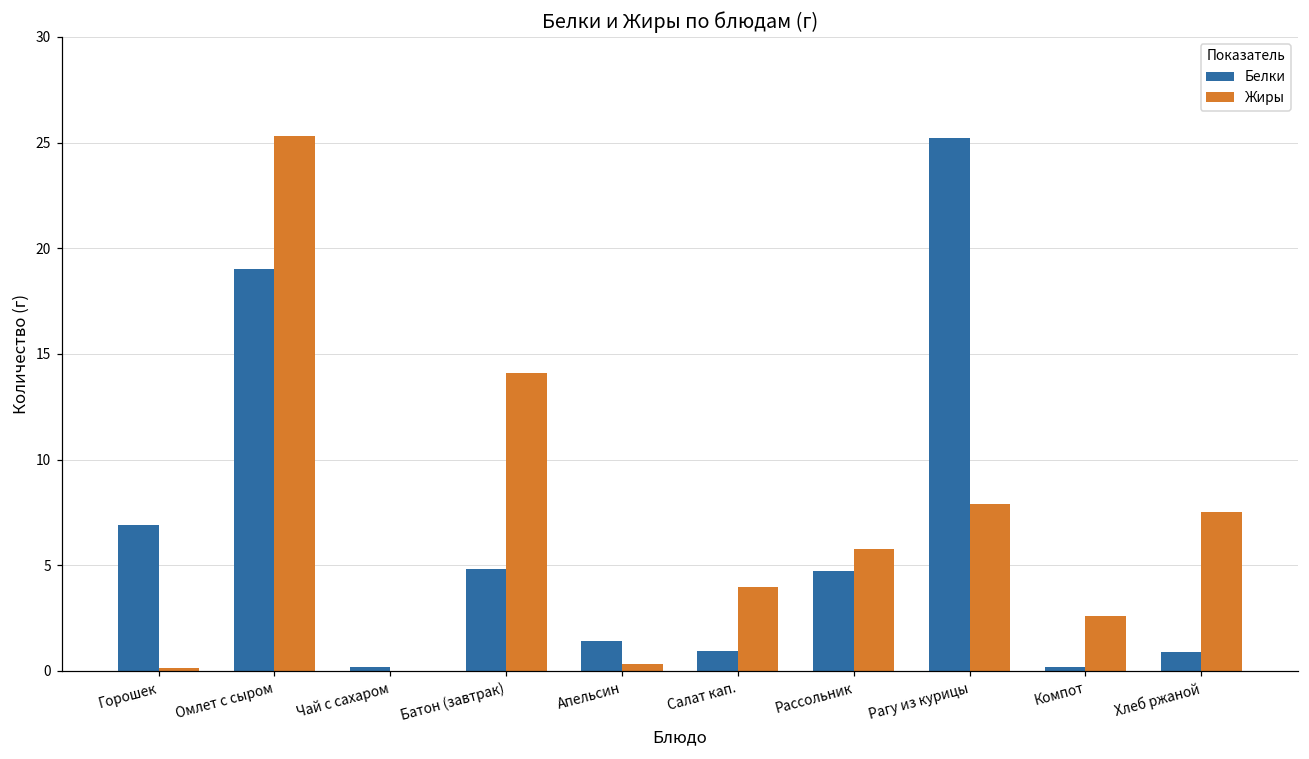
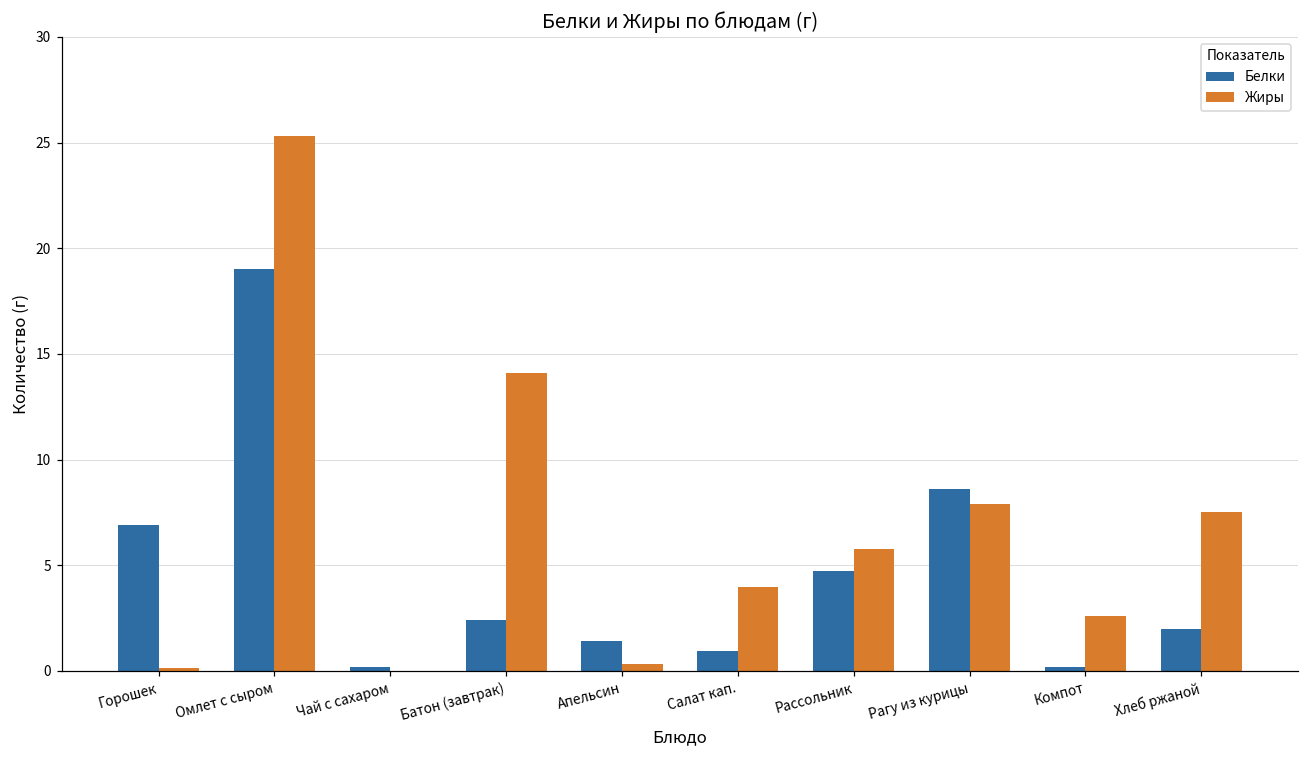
Белки, Батон (завтрак): 4.8 -> 2.4
Белки, Рагу из курицы: 25.2 -> 8.6
Белки, Хлеб ржаной: 0.9 -> 2.0
